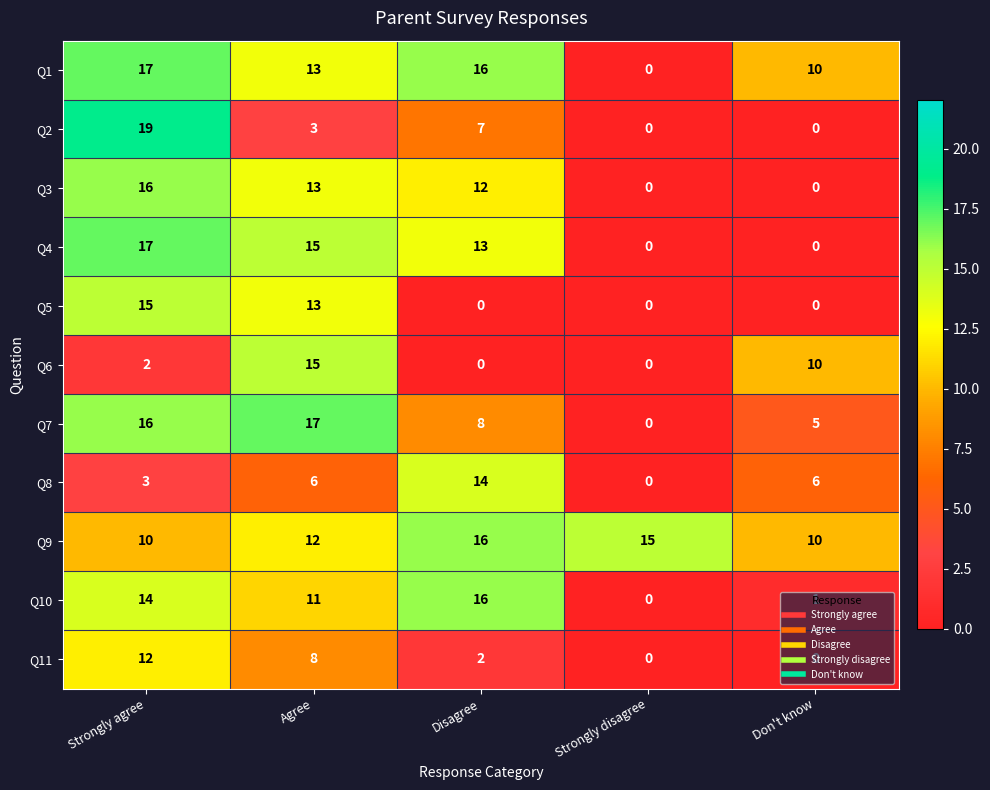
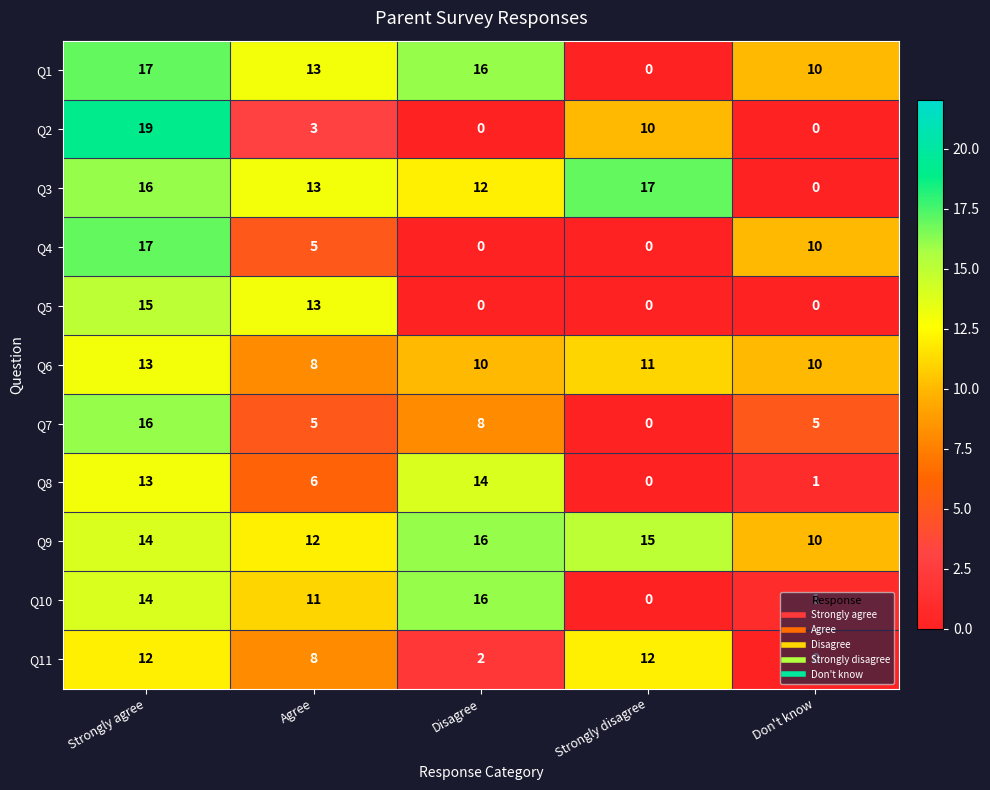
Q2, Disagree: 7 -> 0
Q2, Strongly disagree: 0 -> 10
Q3, Strongly disagree: 0 -> 17
Q4, Agree: 15 -> 5
Q4, Disagree: 13 -> 0
Q4, Don't know: 0 -> 10
Q6, Strongly agree: 2 -> 13
Q6, Agree: 15 -> 8
Q6, Disagree: 0 -> 10
Q6, Strongly disagree: 0 -> 11
Q7, Agree: 17 -> 5
Q8, Strongly agree: 3 -> 13
Q8, Don't know: 6 -> 1
Q9, Strongly agree: 10 -> 14
Q11, Strongly disagree: 0 -> 12
